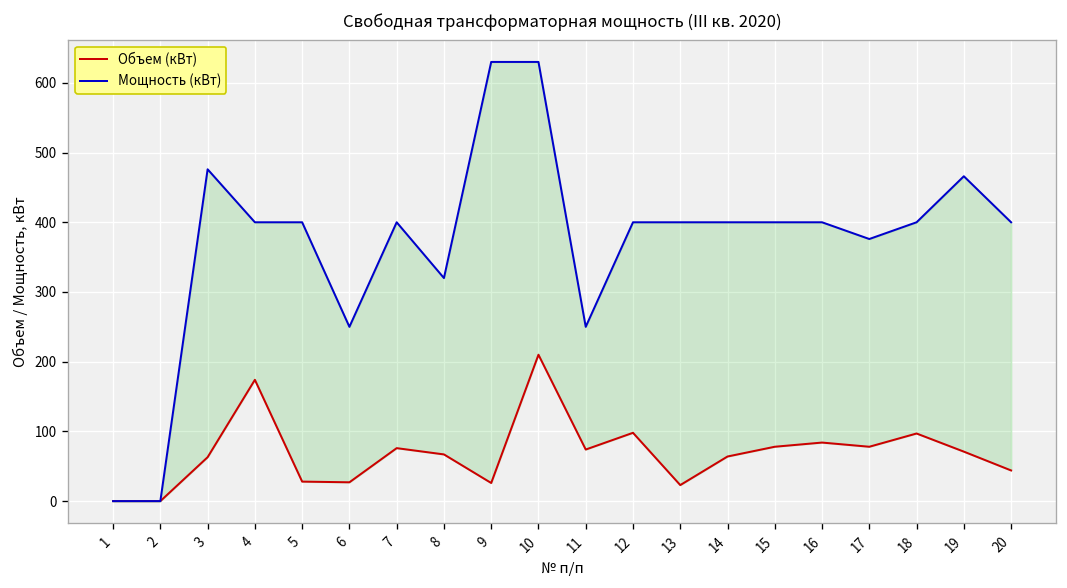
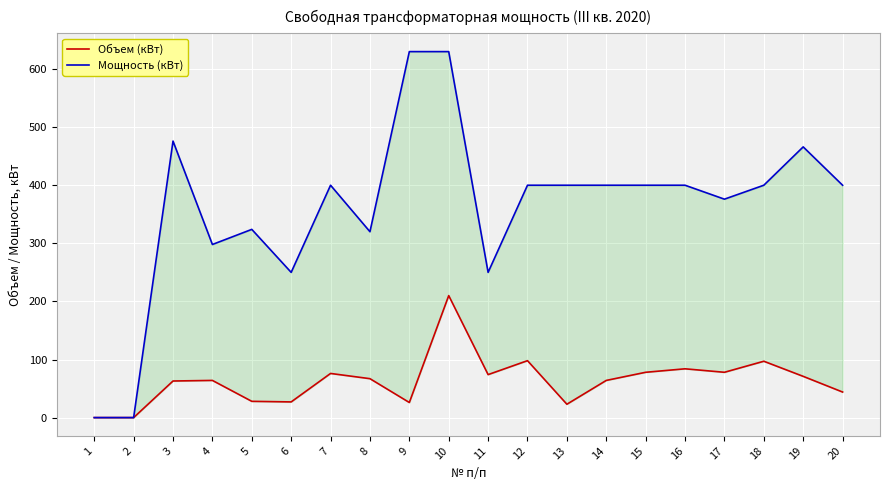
Объем (кВт), 4: 170 -> 60
Мощность (кВт), 4: 400 -> 300
Мощность (кВт), 5: 400 -> 320
